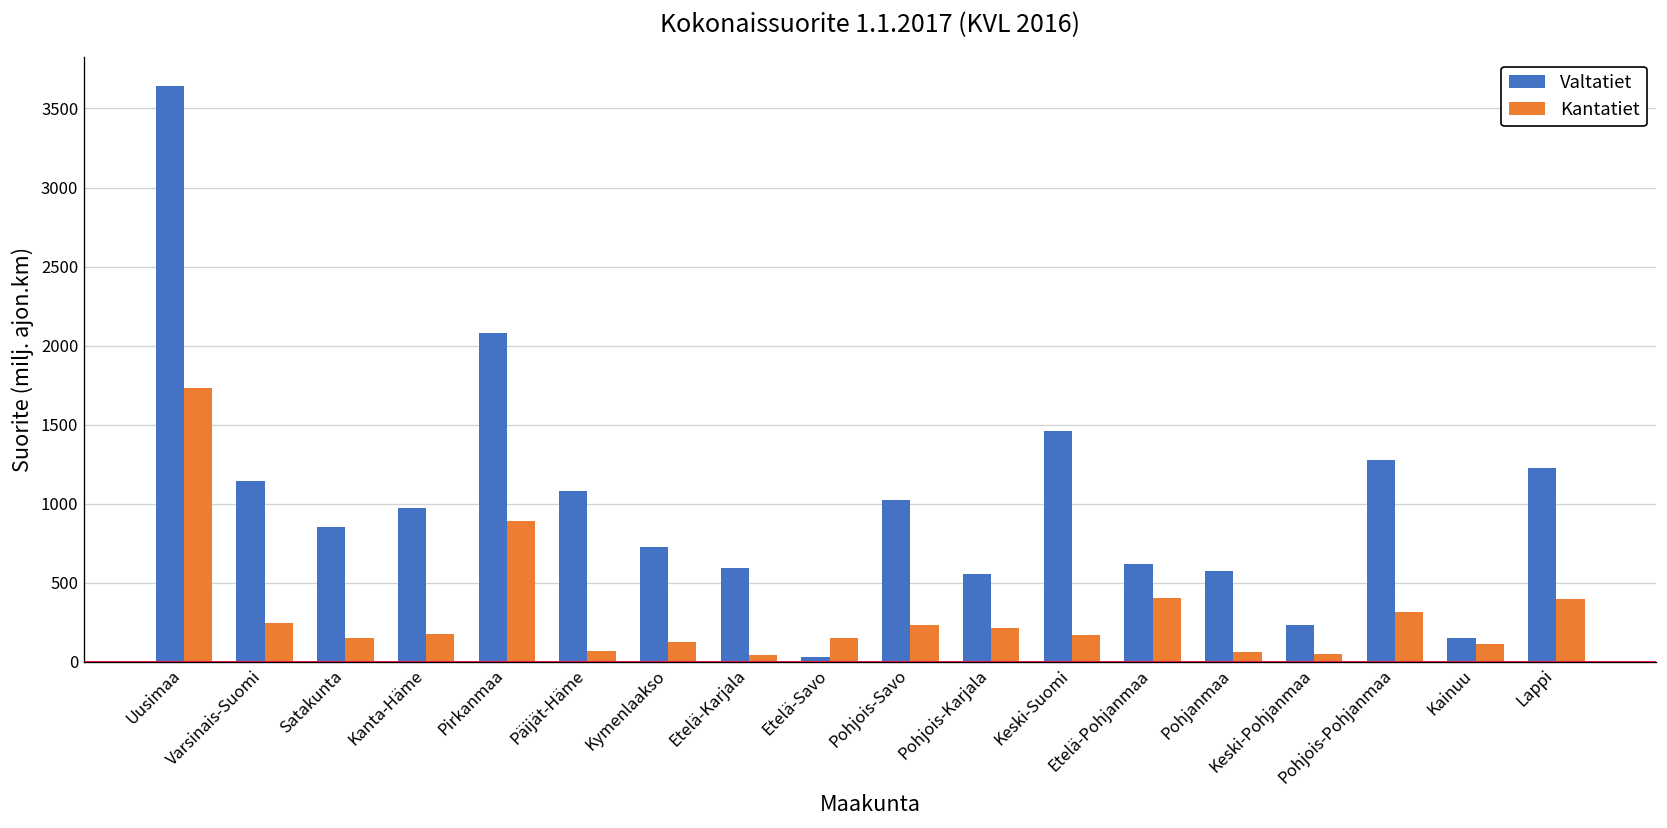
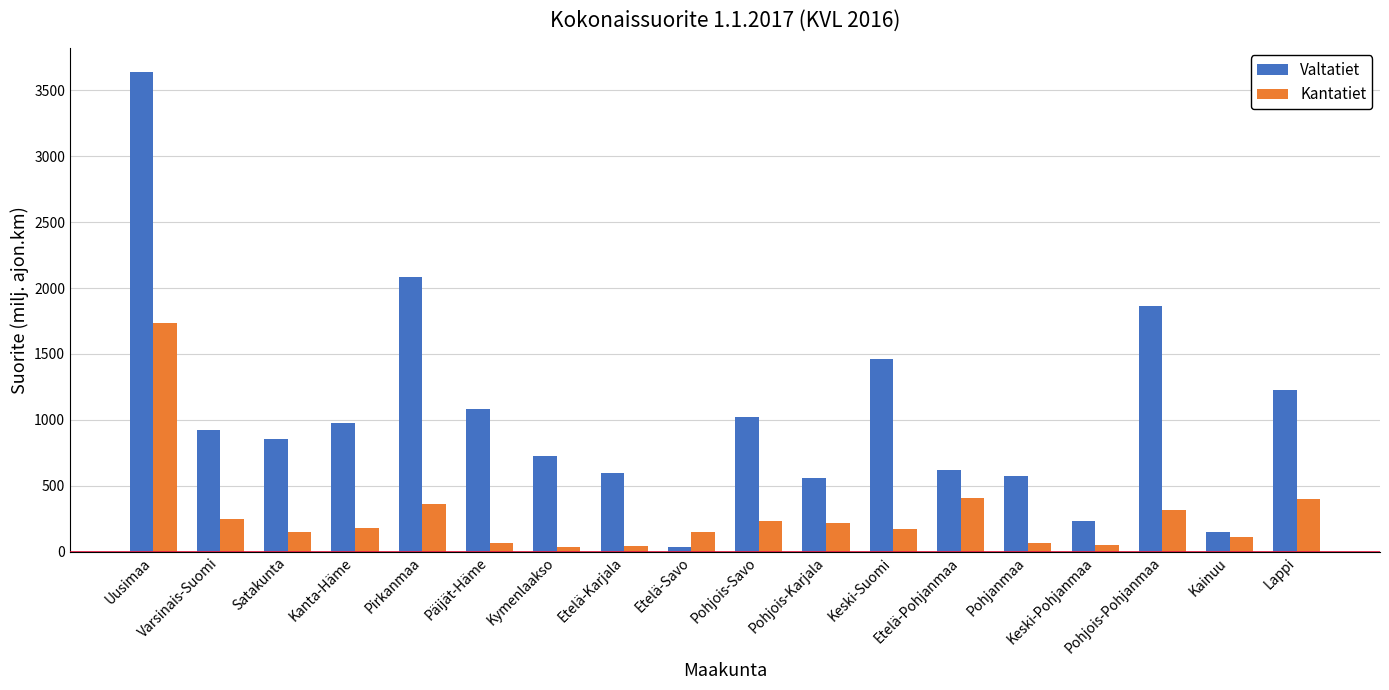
Valtatiet, Varsinais-Suomi: 1140 -> 920
Kantatiet, Pirkanmaa: 890 -> 360
Kantatiet, Kymenlaakso: 120 -> 30
Valtatiet, Pohjois-Pohjanmaa: 1270 -> 1860
